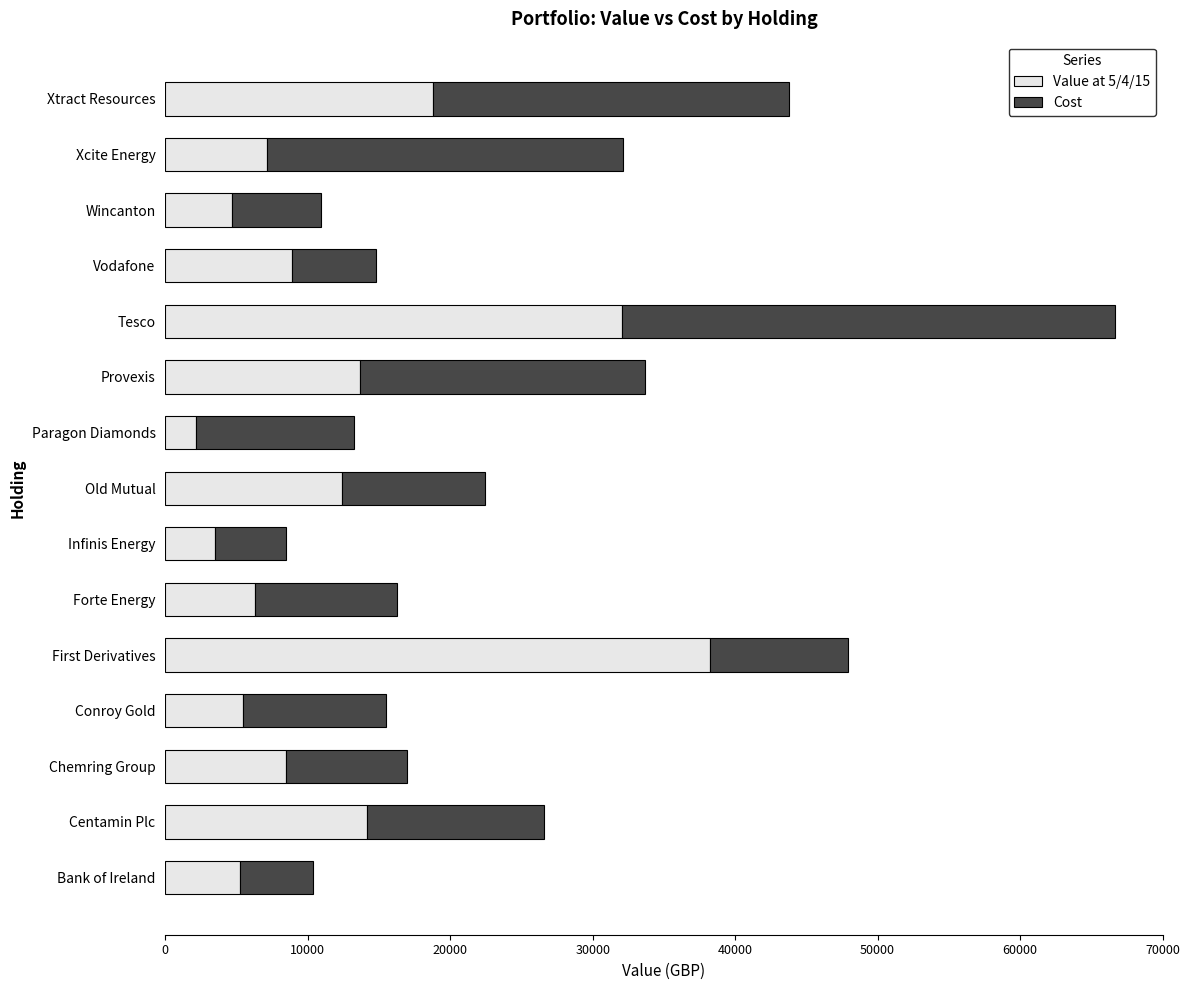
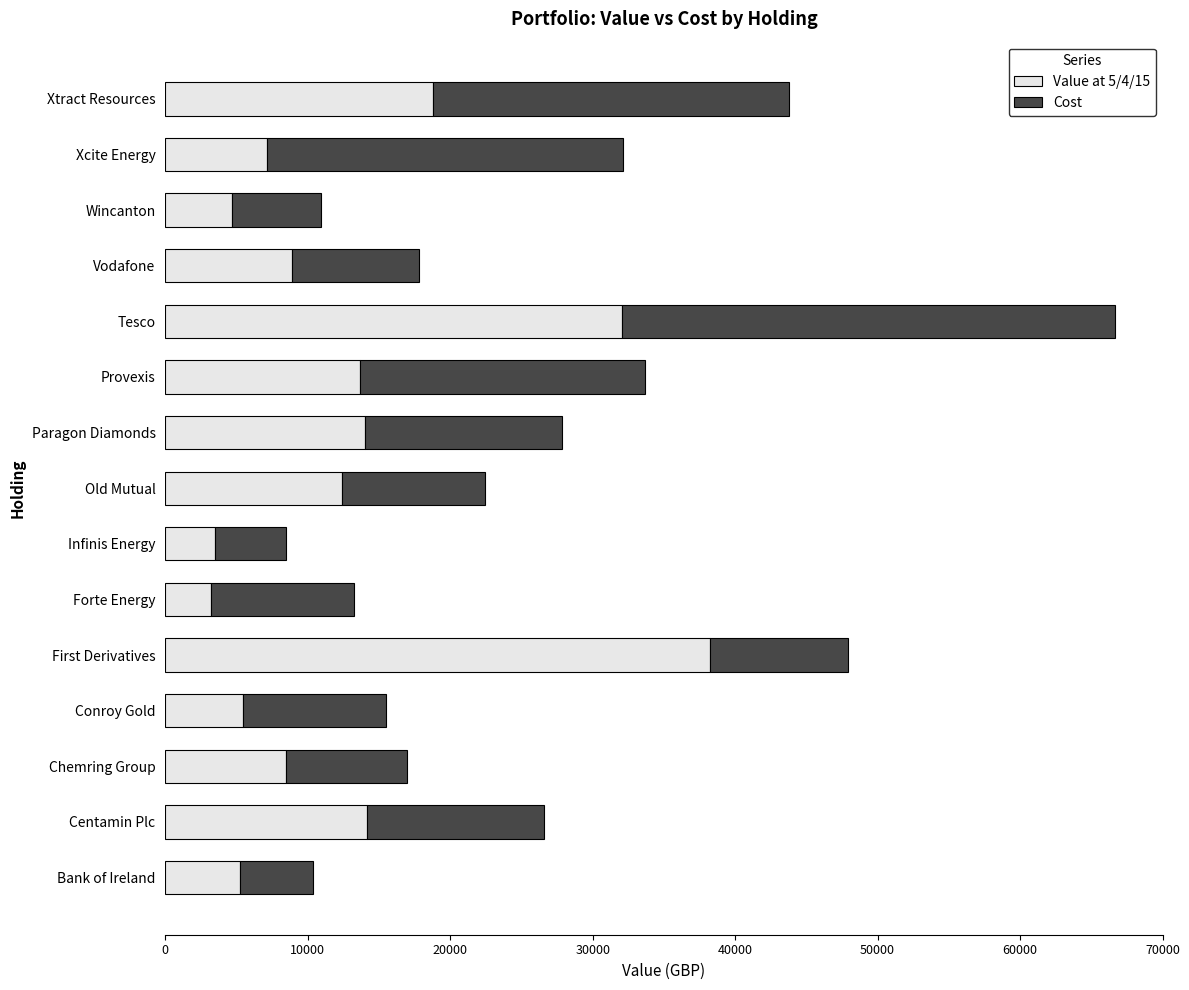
Cost, Vodafone: 5900 -> 8900
Value at 5/4/15, Paragon Diamonds: 2100 -> 14000
Cost, Paragon Diamonds: 11100 -> 13800
Value at 5/4/15, Forte Energy: 6300 -> 3200
